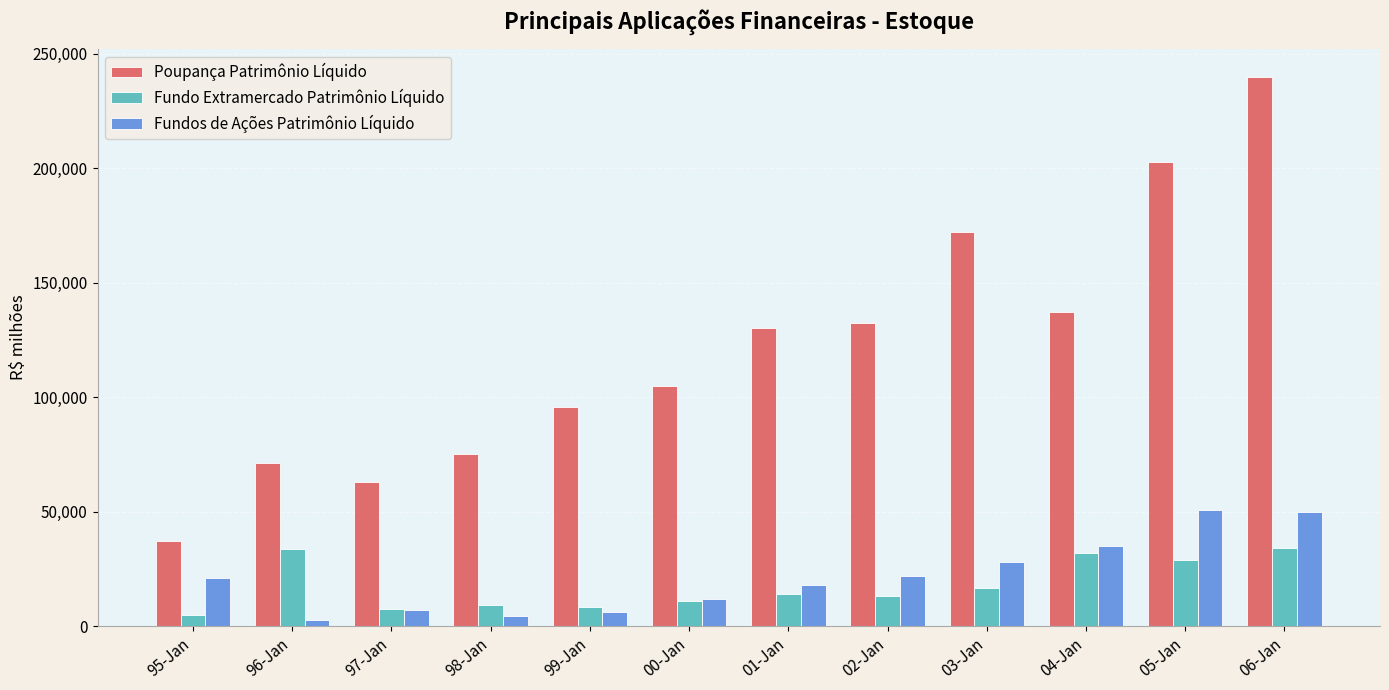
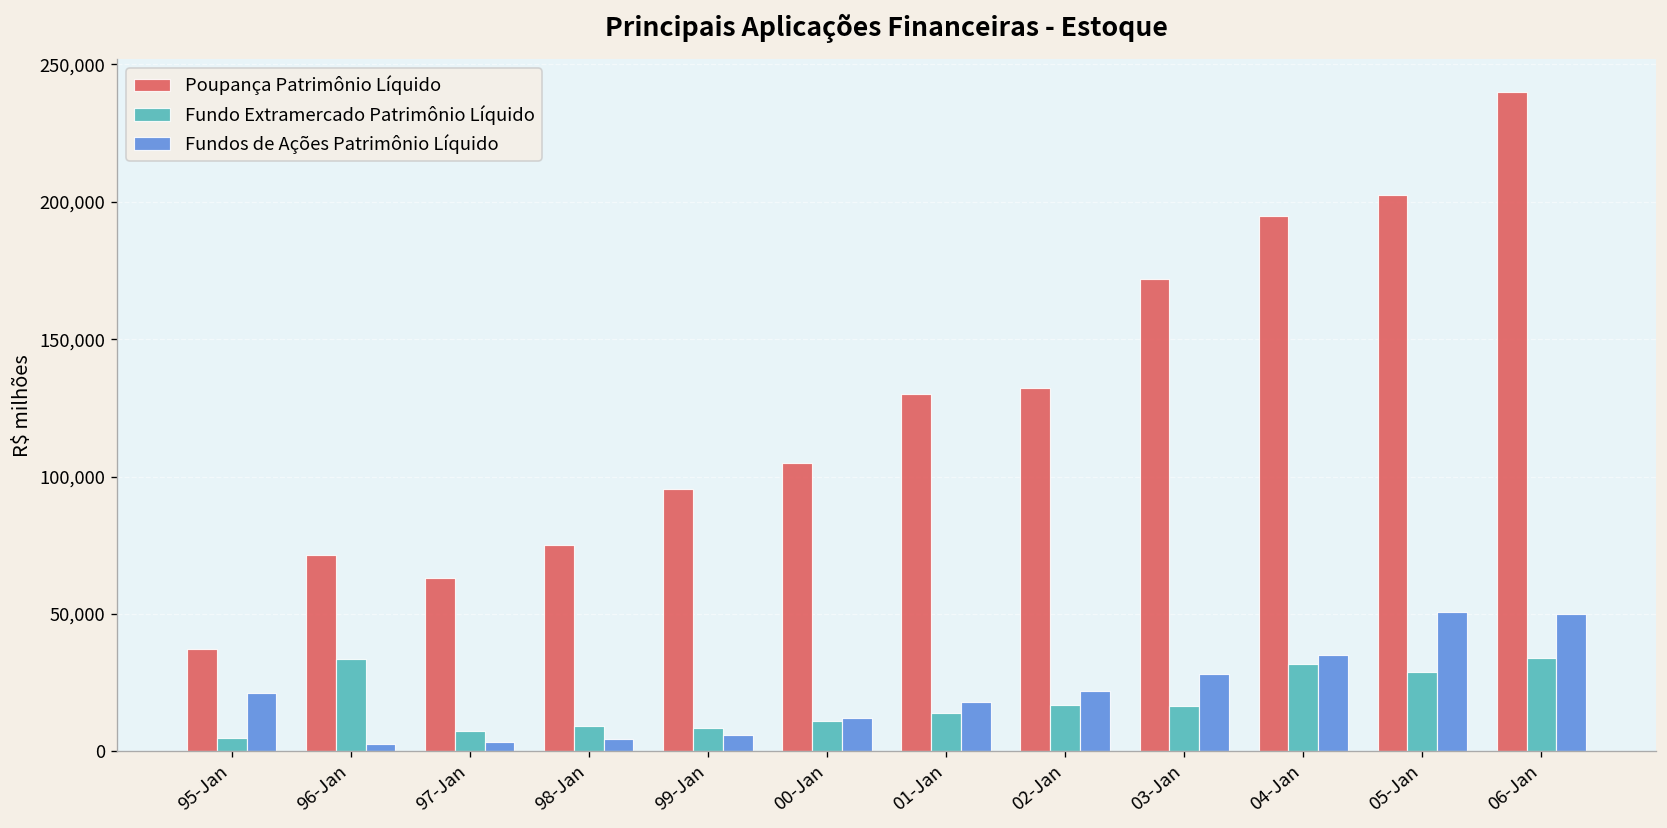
Fundos de Ações Patrimônio Líquido, 97-Jan: 7,000 -> 3,000
Fundo Extramercado Patrimônio Líquido, 02-Jan: 13,000 -> 17,000
Poupança Patrimônio Líquido, 04-Jan: 137,000 -> 195,000
